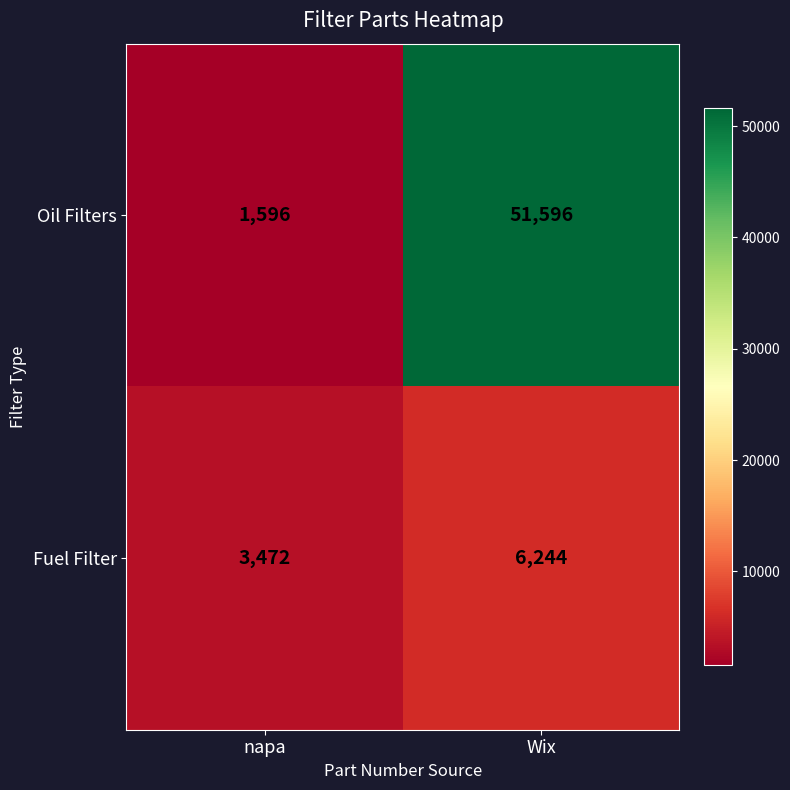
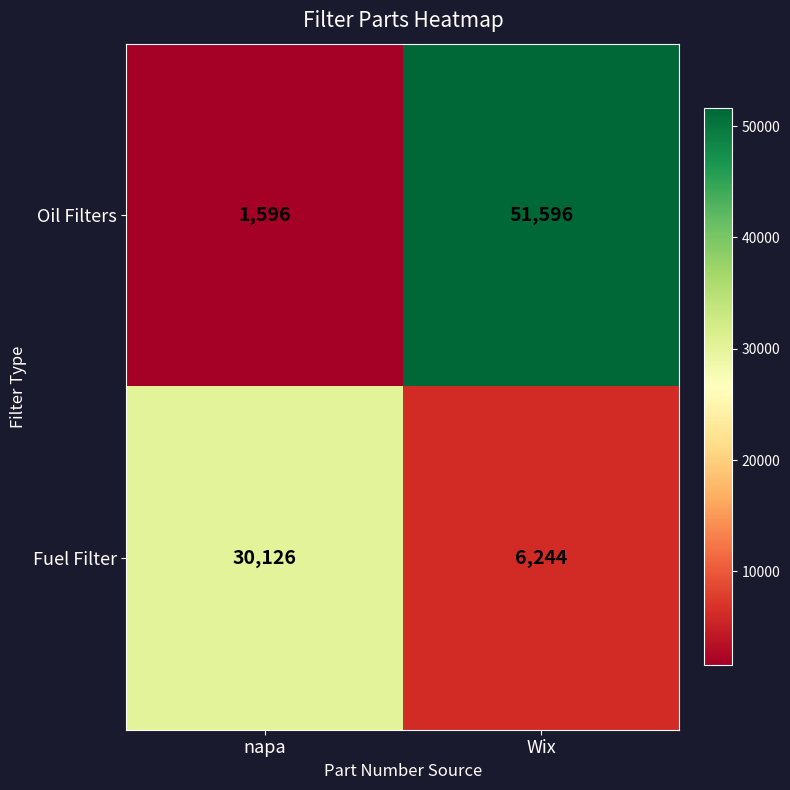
Fuel Filter, napa: 3,472 -> 30,126
